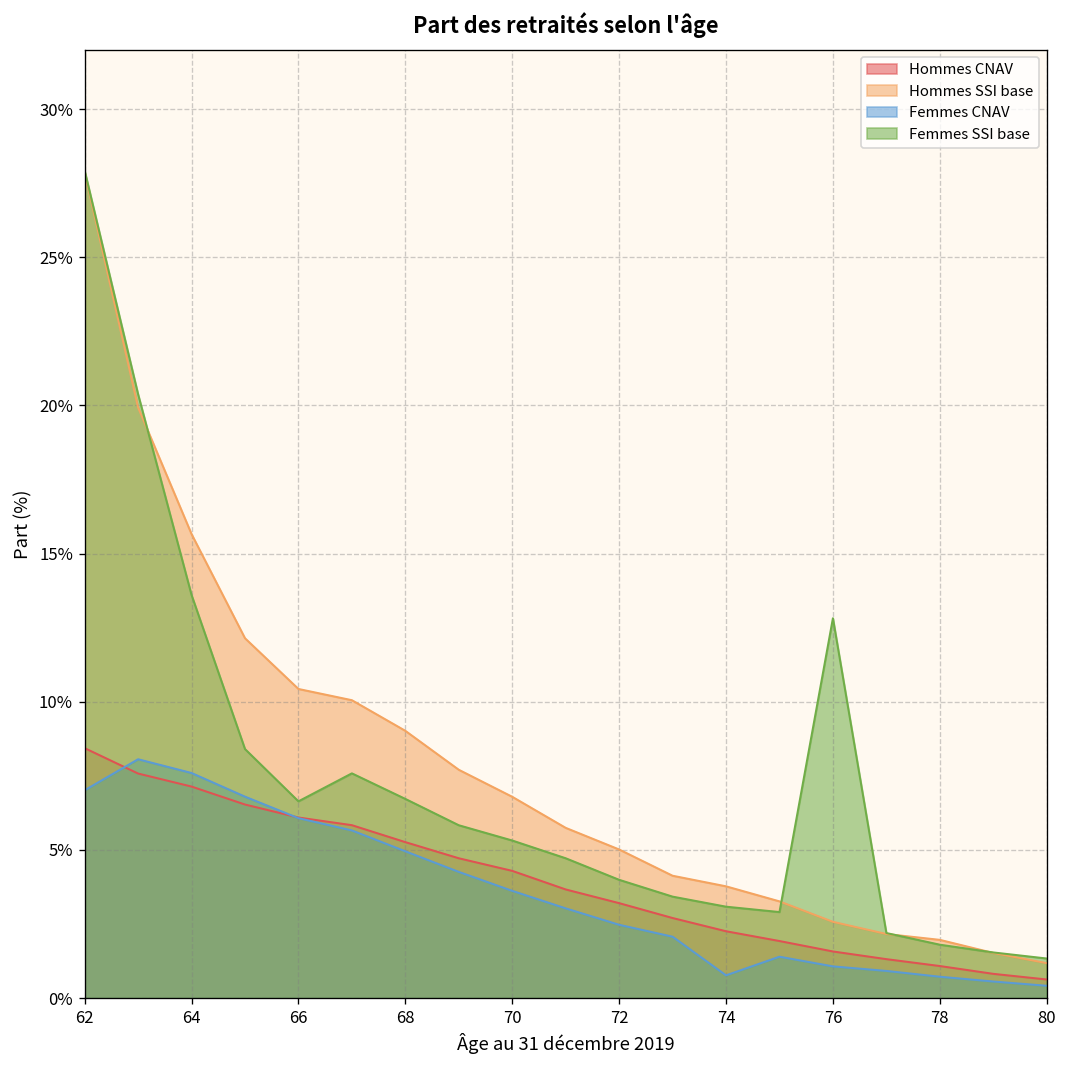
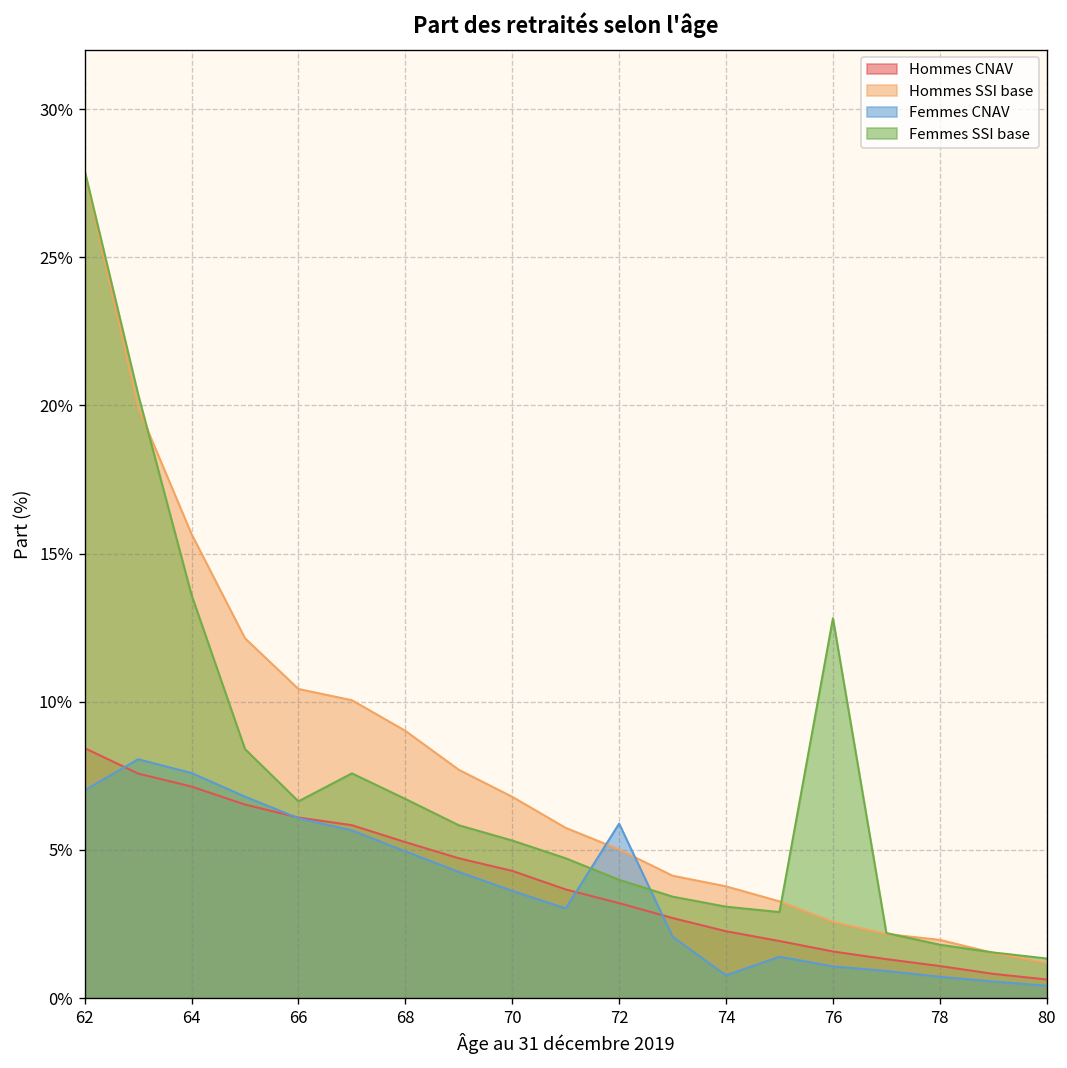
Femmes CNAV, 72: 2.5% -> 5.9%
